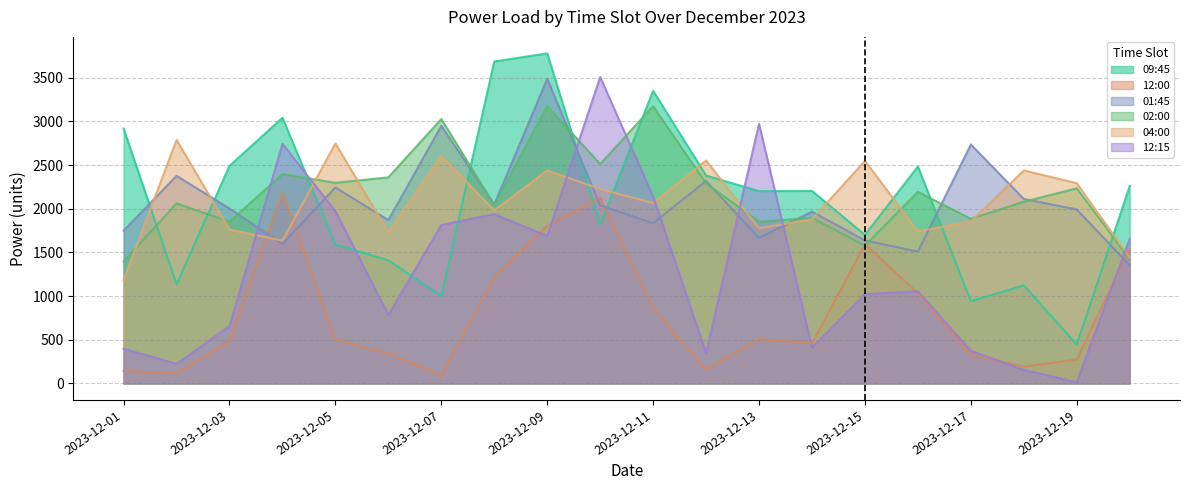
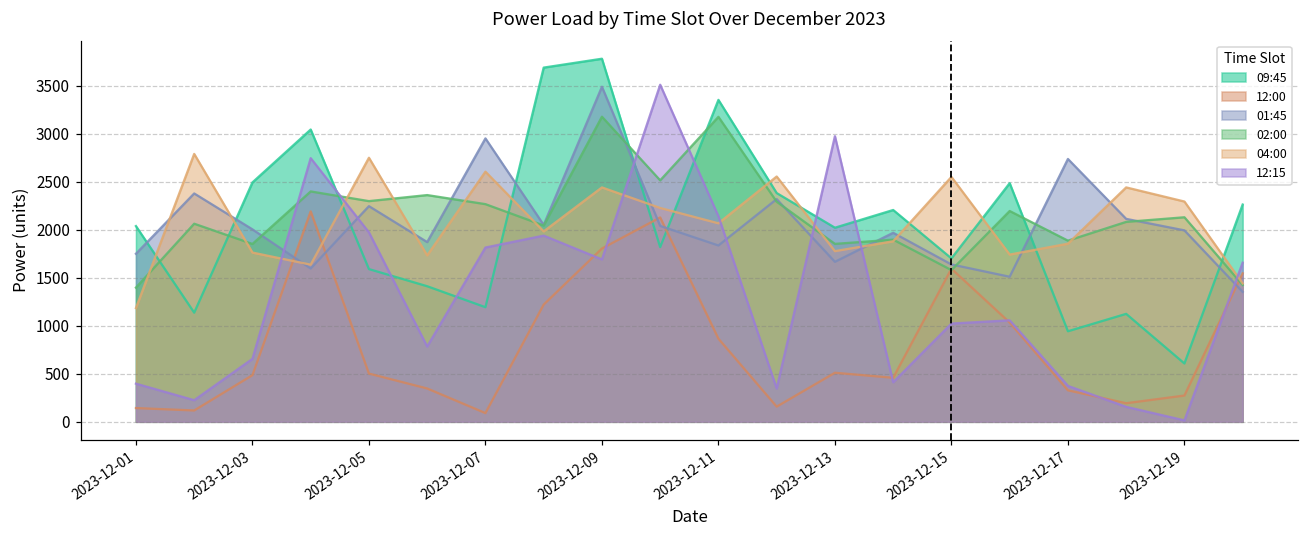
09:45, 2023-12-01: 2900 -> 2000
09:45, 2023-12-07: 1000 -> 1200
02:00, 2023-12-07: 3000 -> 2300
09:45, 2023-12-13: 2200 -> 2000
09:45, 2023-12-19: 400 -> 600
02:00, 2023-12-19: 2200 -> 2100
